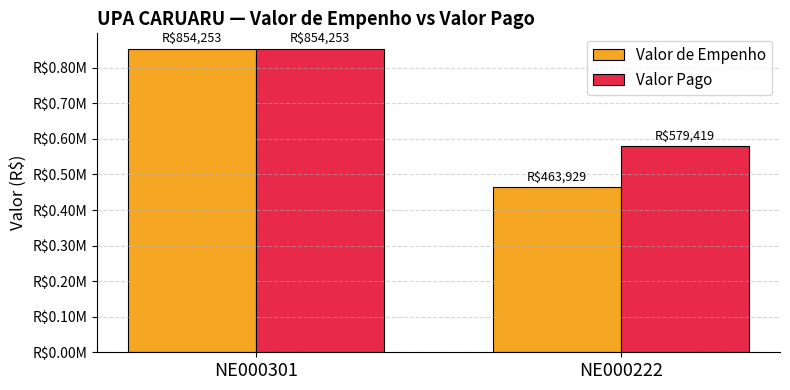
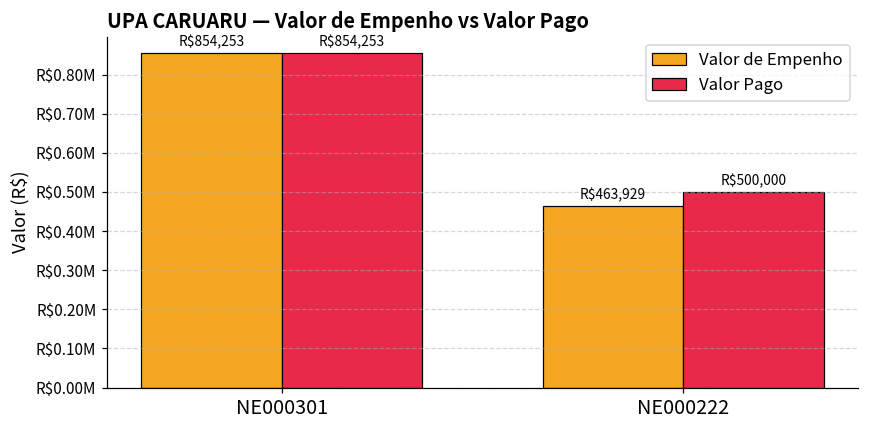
Valor Pago, NE000222: $579,419 -> $500,000
